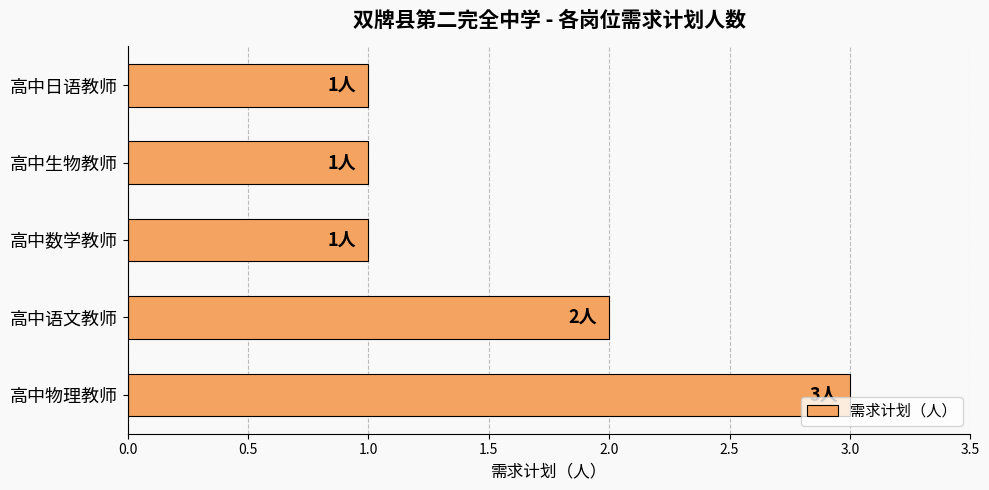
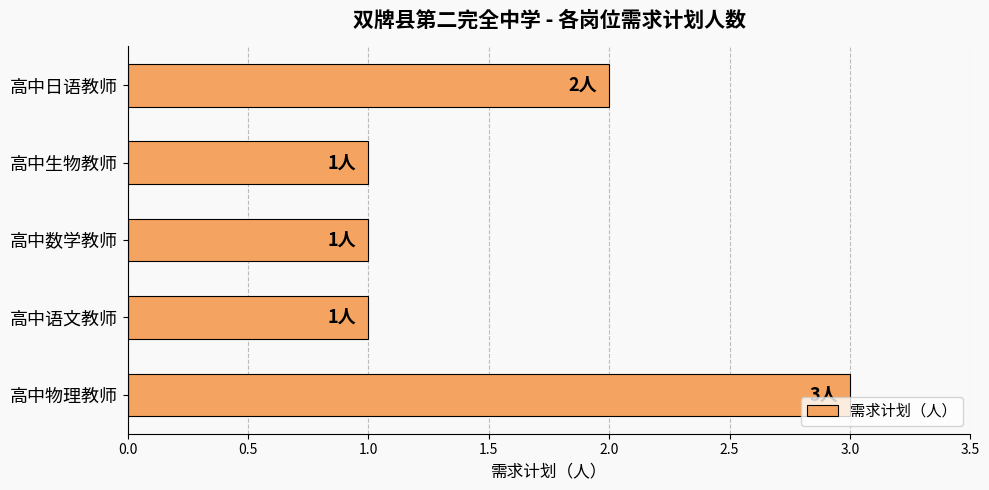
高中日语教师: 1人 -> 2人
高中语文教师: 2人 -> 1人
